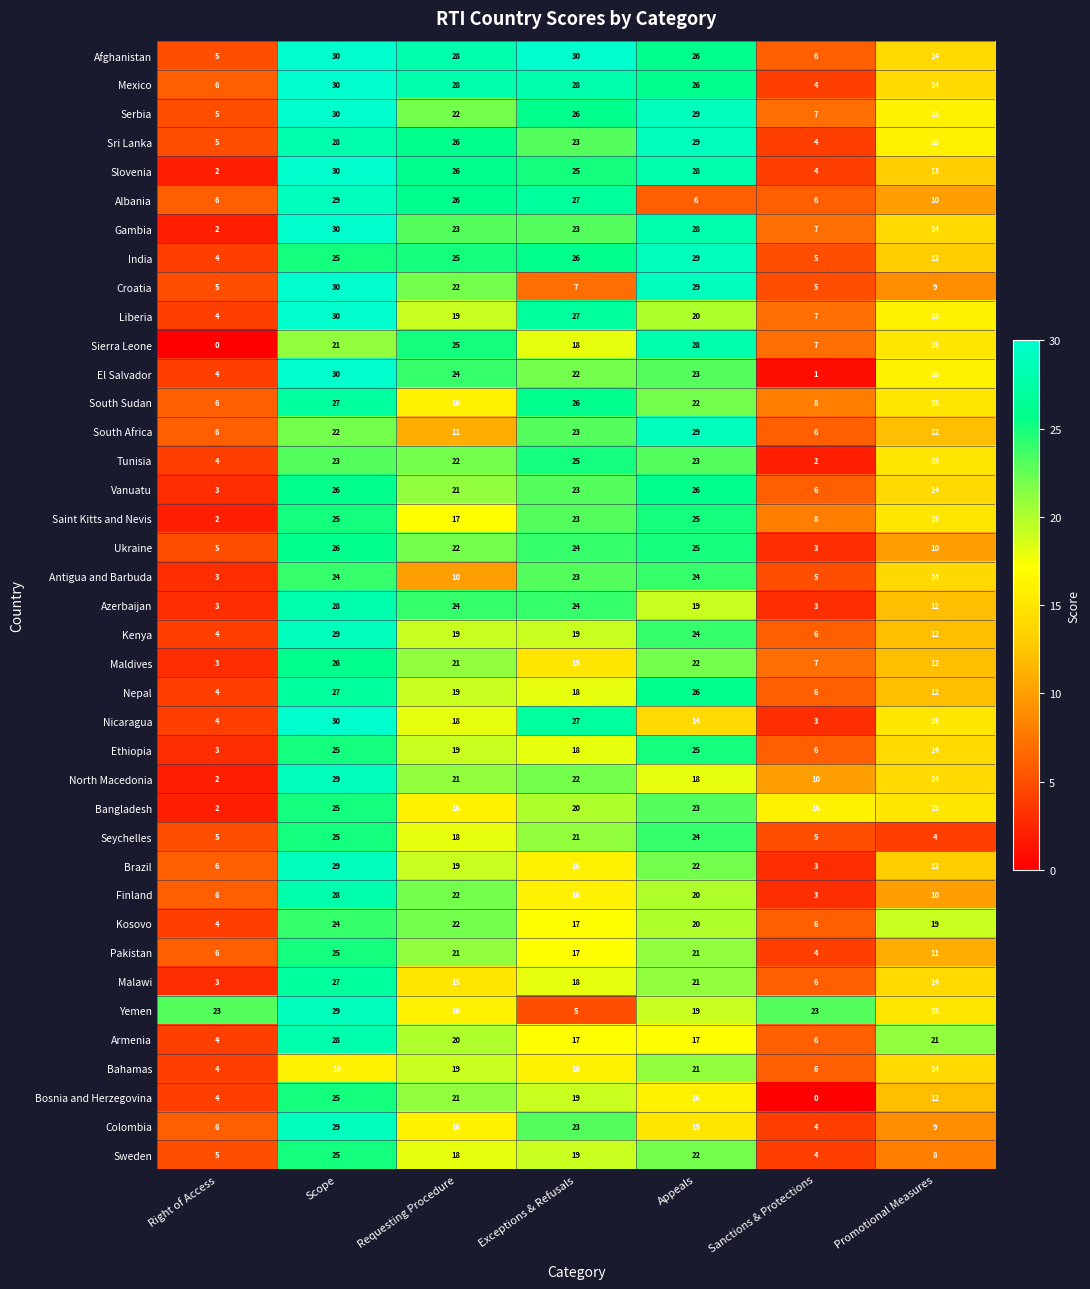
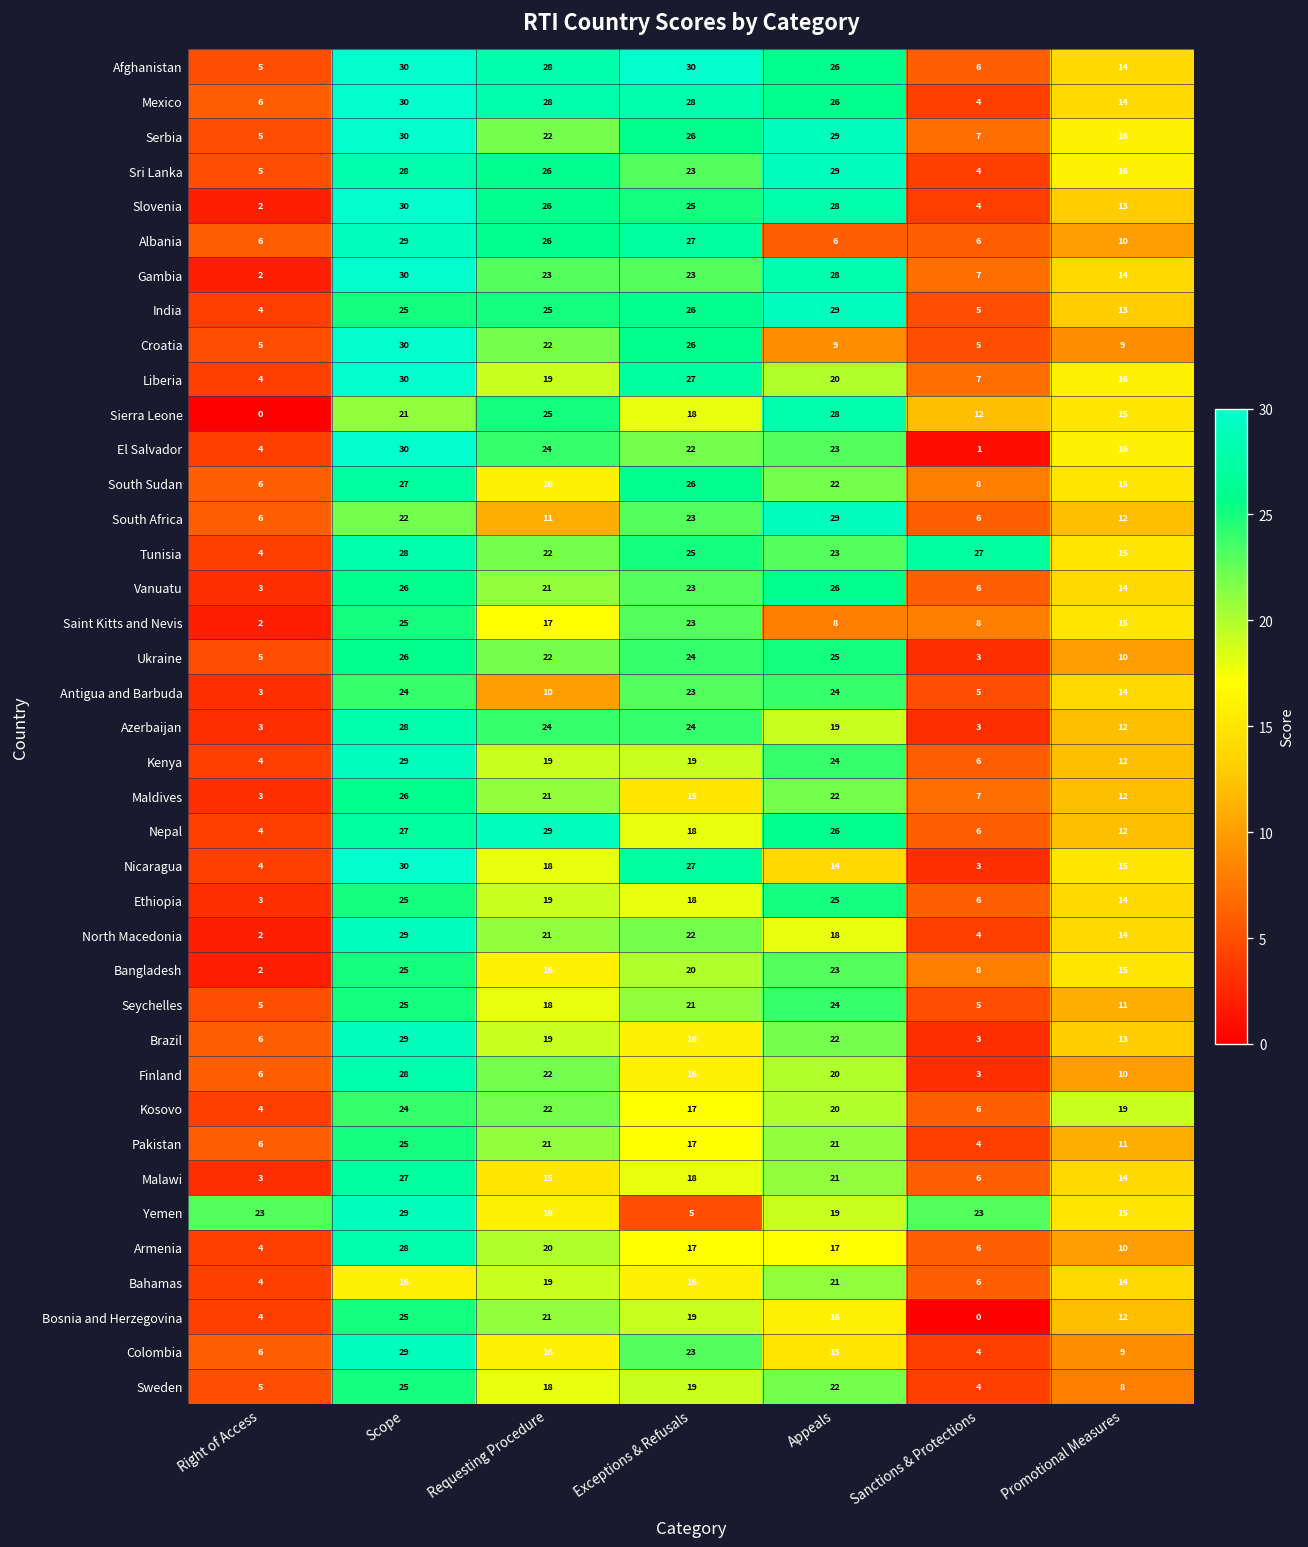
Croatia, Exceptions & Refusals: 7 -> 26
Croatia, Appeals: 29 -> 9
Sierra Leone, Sanctions & Protections: 7 -> 12
Tunisia, Scope: 23 -> 28
Tunisia, Sanctions & Protections: 2 -> 27
Saint Kitts and Nevis, Appeals: 25 -> 8
Nepal, Requesting Procedure: 19 -> 29
North Macedonia, Sanctions & Protections: 10 -> 4
Bangladesh, Sanctions & Protections: 16 -> 8
Seychelles, Promotional Measures: 4 -> 11
Armenia, Promotional Measures: 21 -> 10
